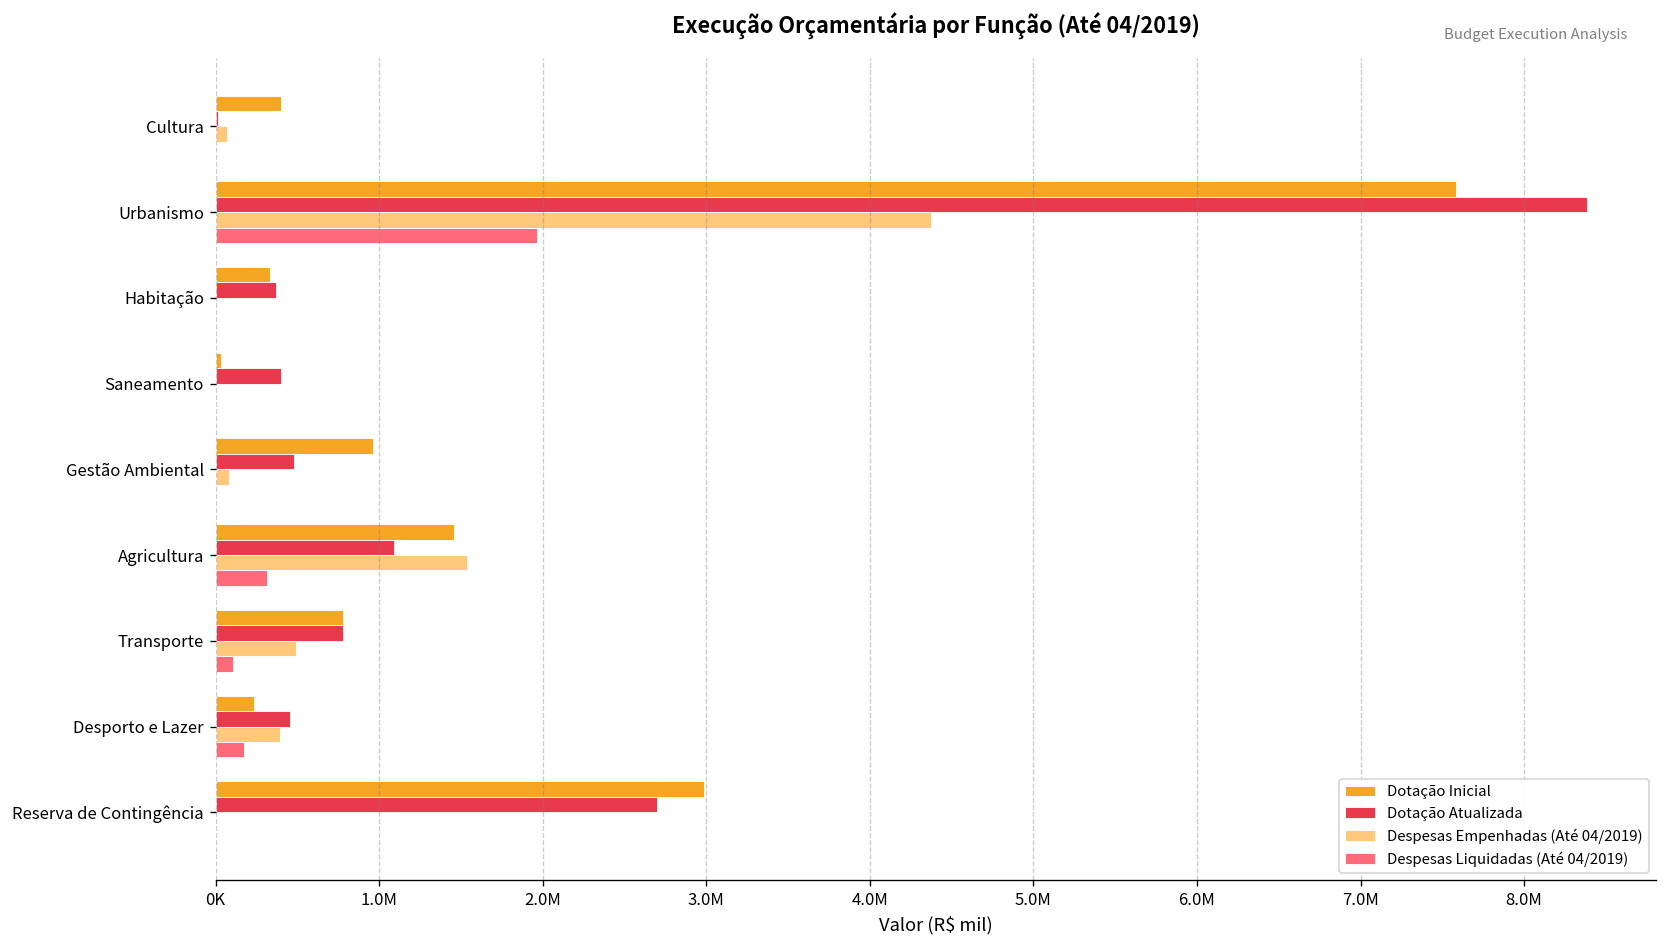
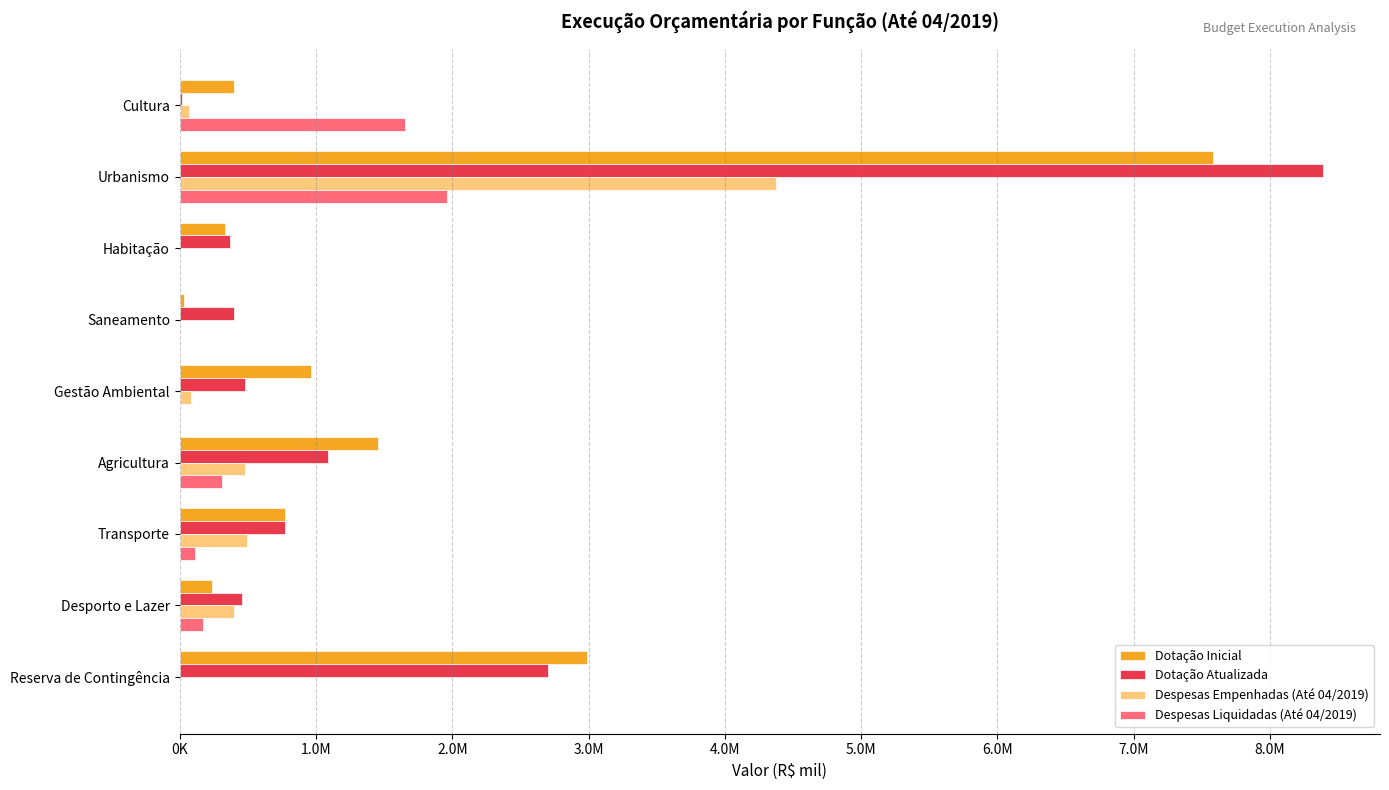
Despesas Liquidadas (Até 04/2019), Cultura: 0 -> 1660000
Despesas Empenhadas (Até 04/2019), Agricultura: 1540000 -> 480000
